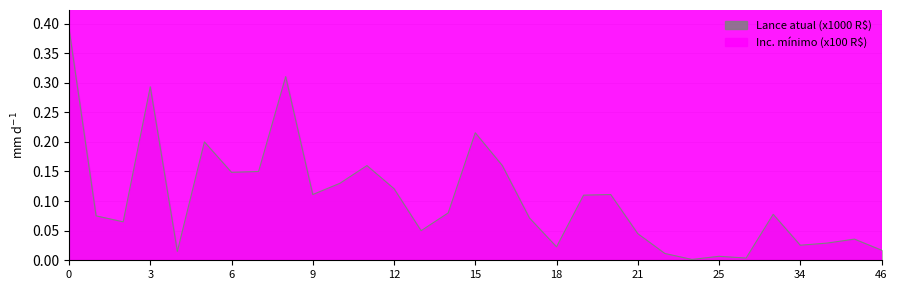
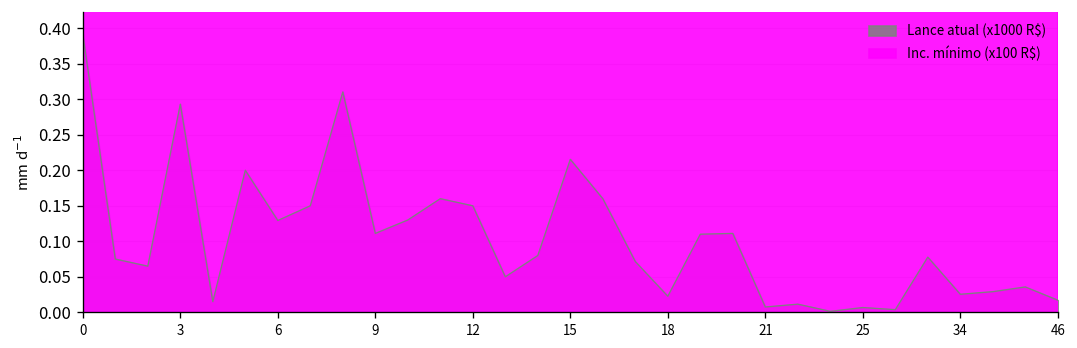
Lance atual (x1000 R$), 6: 0.15 -> 0.13
Lance atual (x1000 R$), 12: 0.12 -> 0.15
Lance atual (x1000 R$), 21: 0.05 -> 0.01
